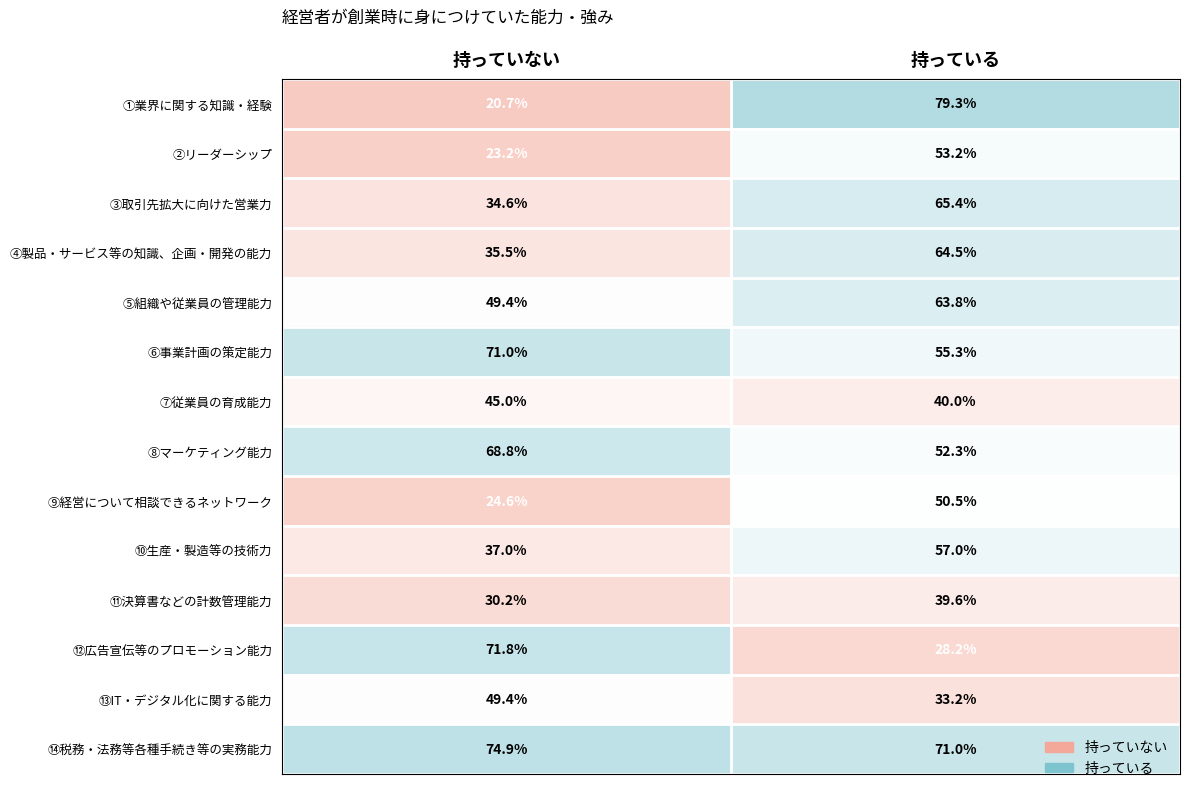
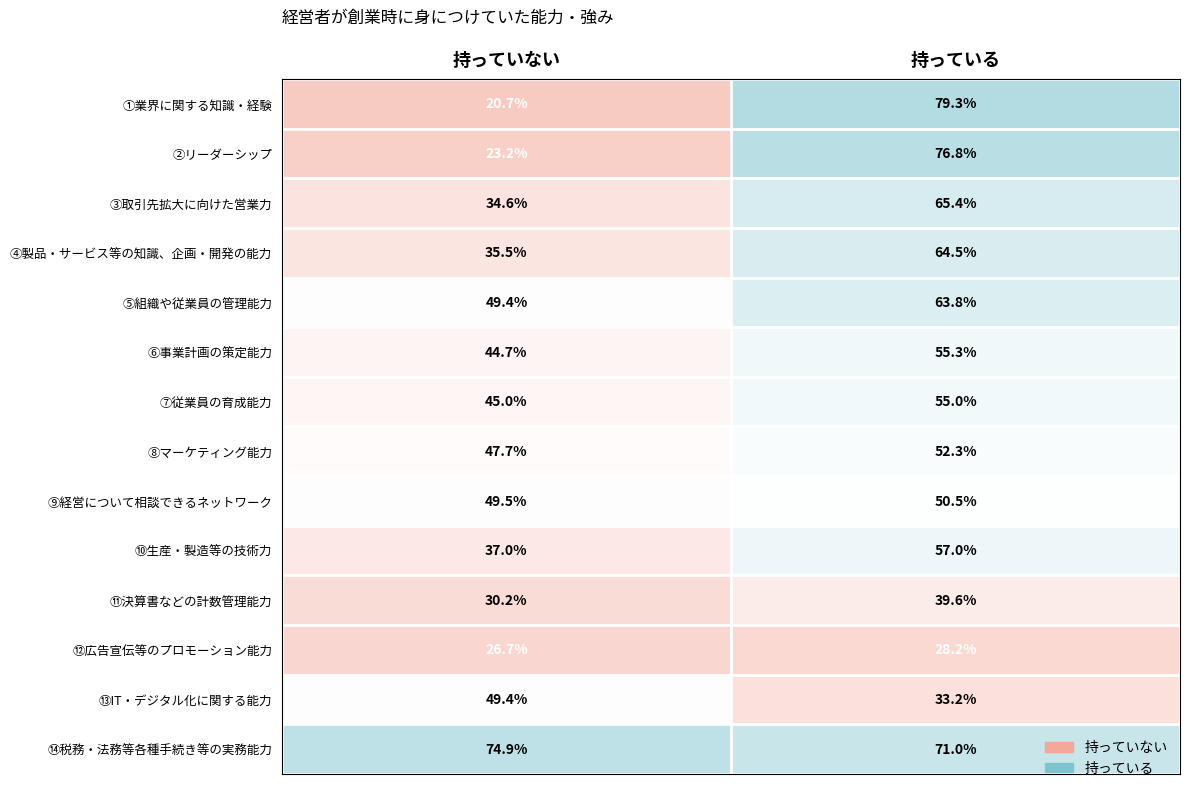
②リーダーシップ, 持っている: 53.2% -> 76.8%
⑥事業計画の策定能力, 持っていない: 71.0% -> 44.7%
⑦従業員の育成能力, 持っている: 40.0% -> 55.0%
⑧マーケティング能力, 持っていない: 68.8% -> 47.7%
⑨経営について相談できるネットワーク, 持っていない: 24.6% -> 49.5%
⑫広告宣伝等のプロモーション能力, 持っていない: 71.8% -> 26.7%
